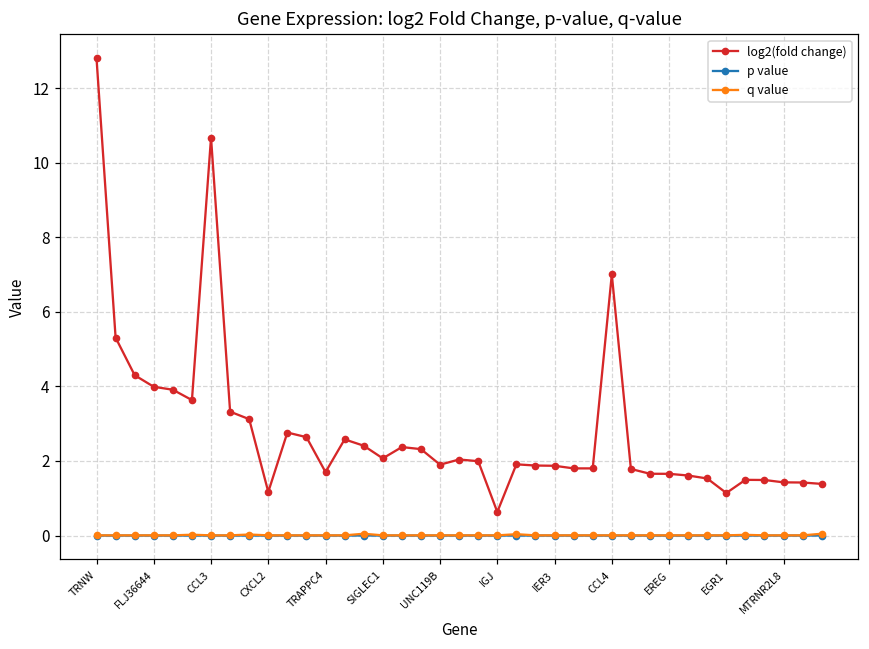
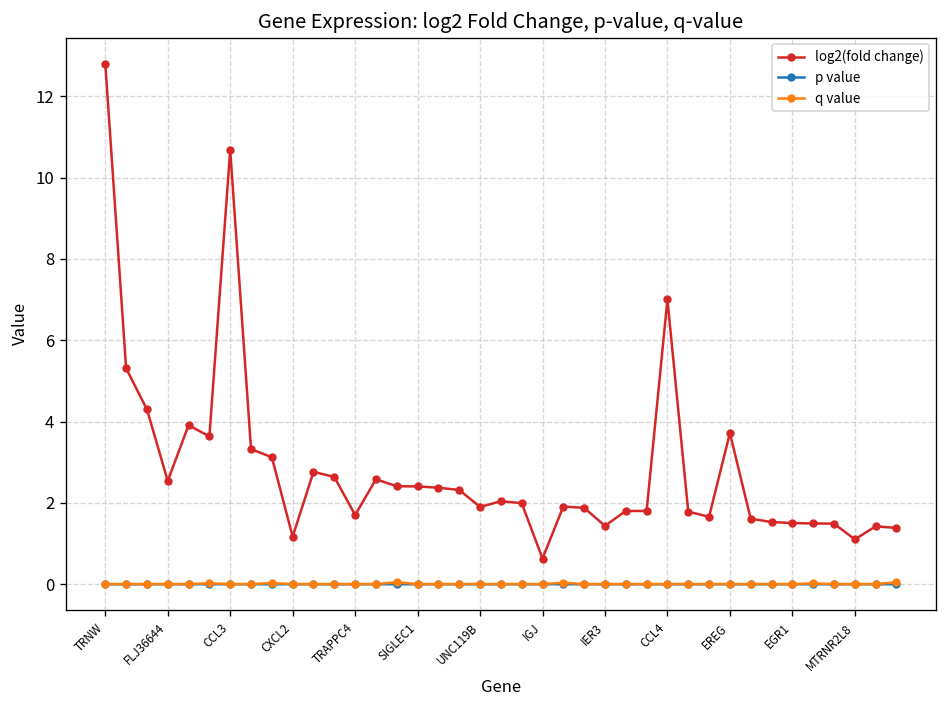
log2(fold change), FLJ36644: 4.0 -> 2.5
log2(fold change), SIGLEC1: 2.1 -> 2.4
log2(fold change), IER3: 1.9 -> 1.4
log2(fold change), EREG: 1.7 -> 3.7
log2(fold change), EGR1: 1.1 -> 1.5
log2(fold change), MTRNR2L8: 1.4 -> 1.1
